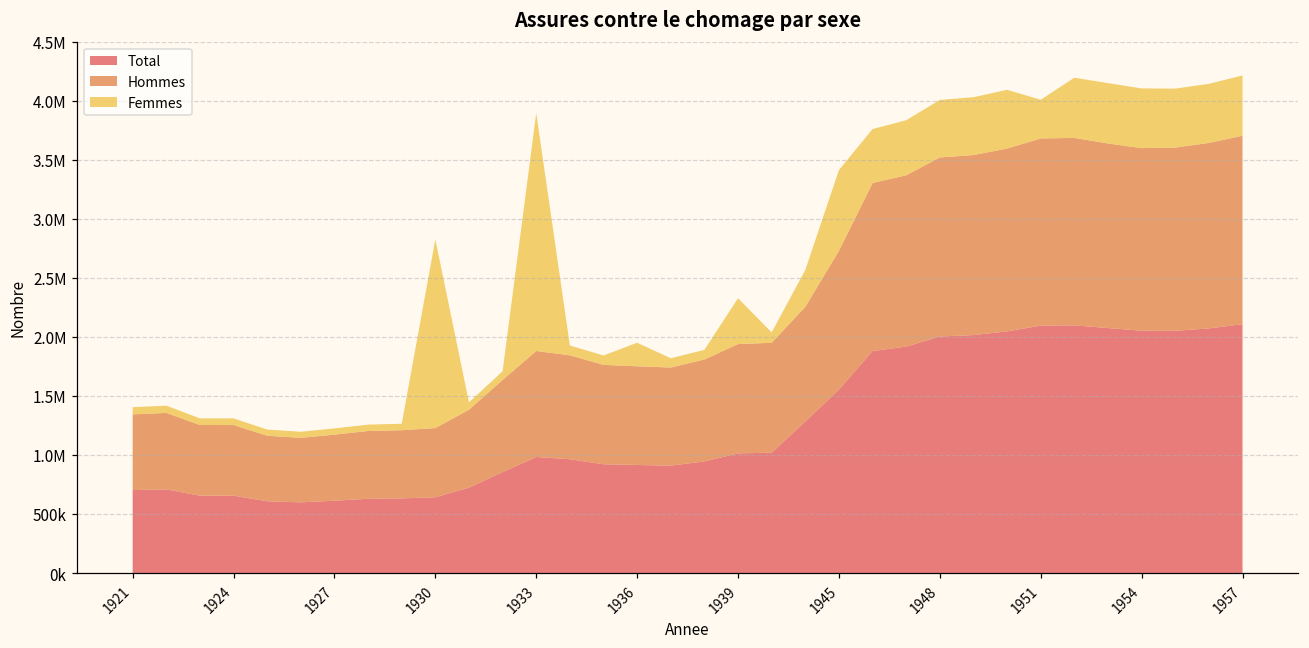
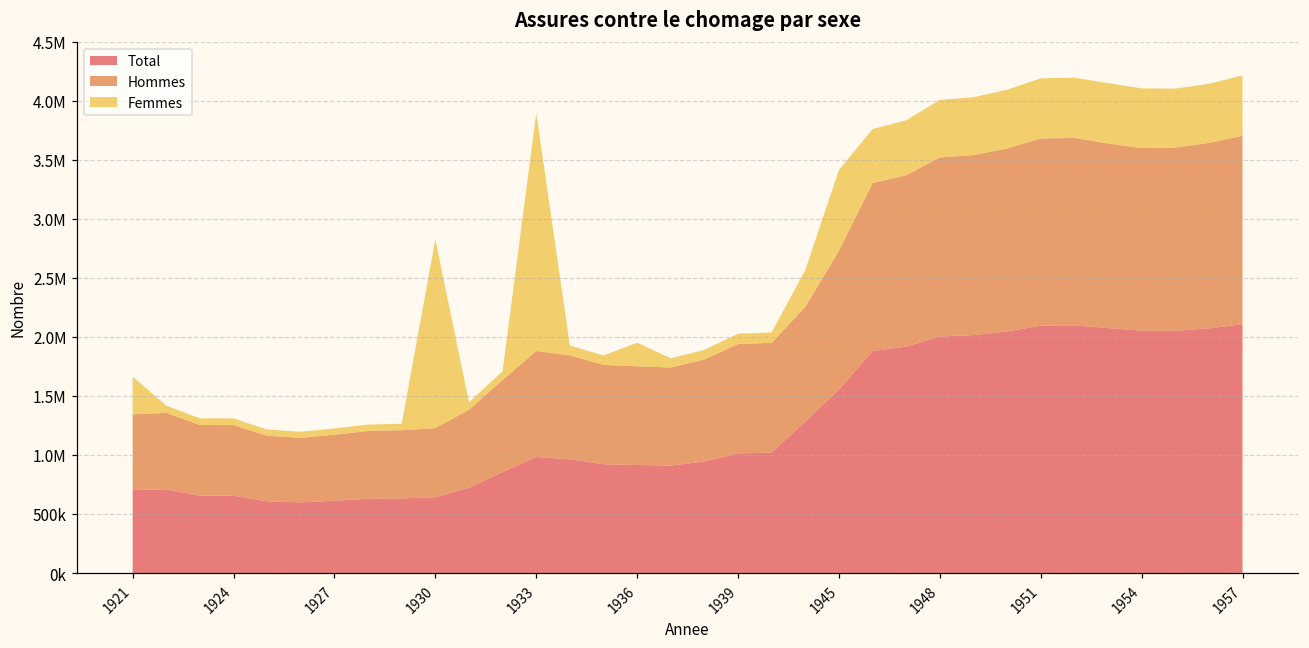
Femmes, 1921: 60000 -> 320000
Femmes, 1939: 390000 -> 90000
Femmes, 1951: 330000 -> 510000
